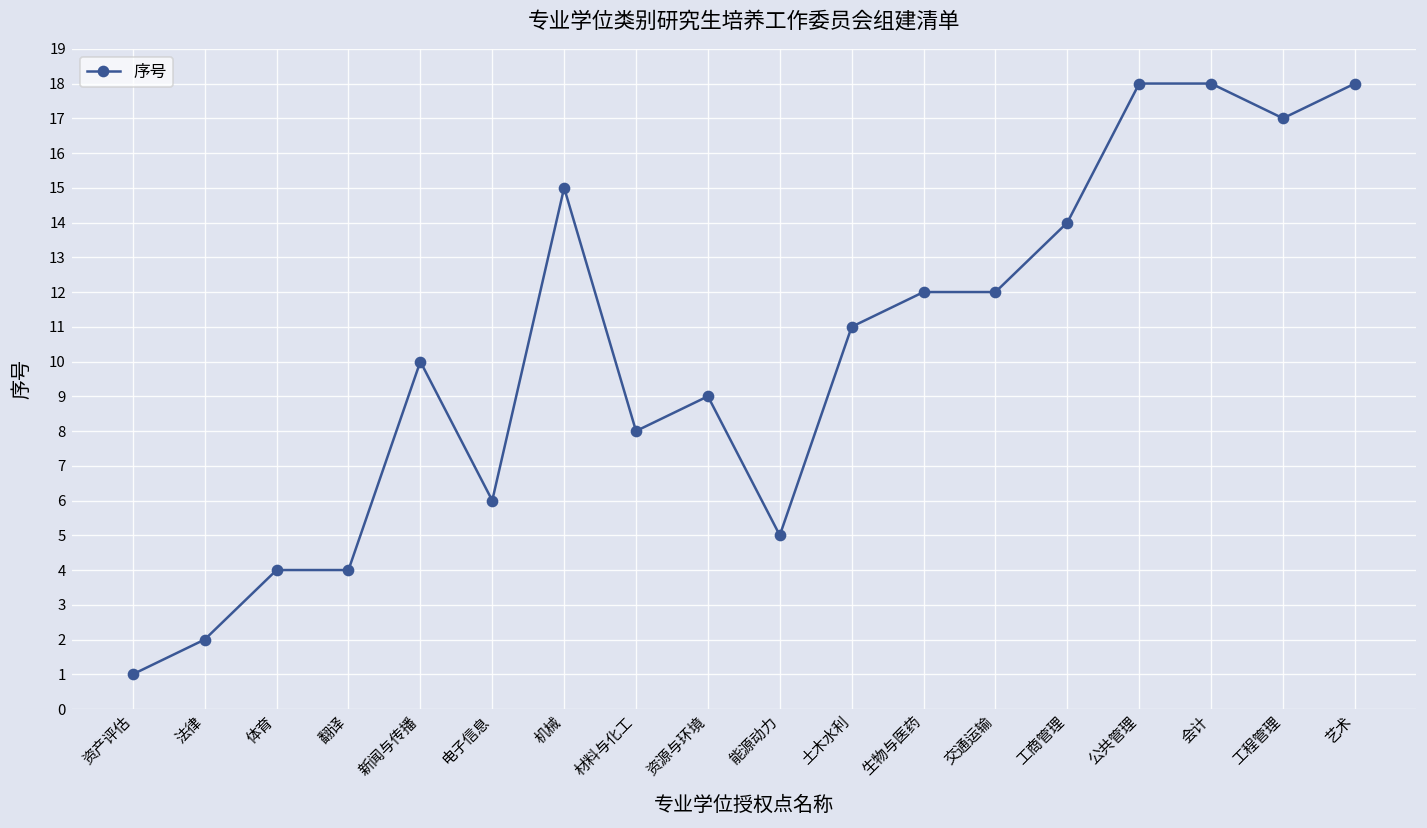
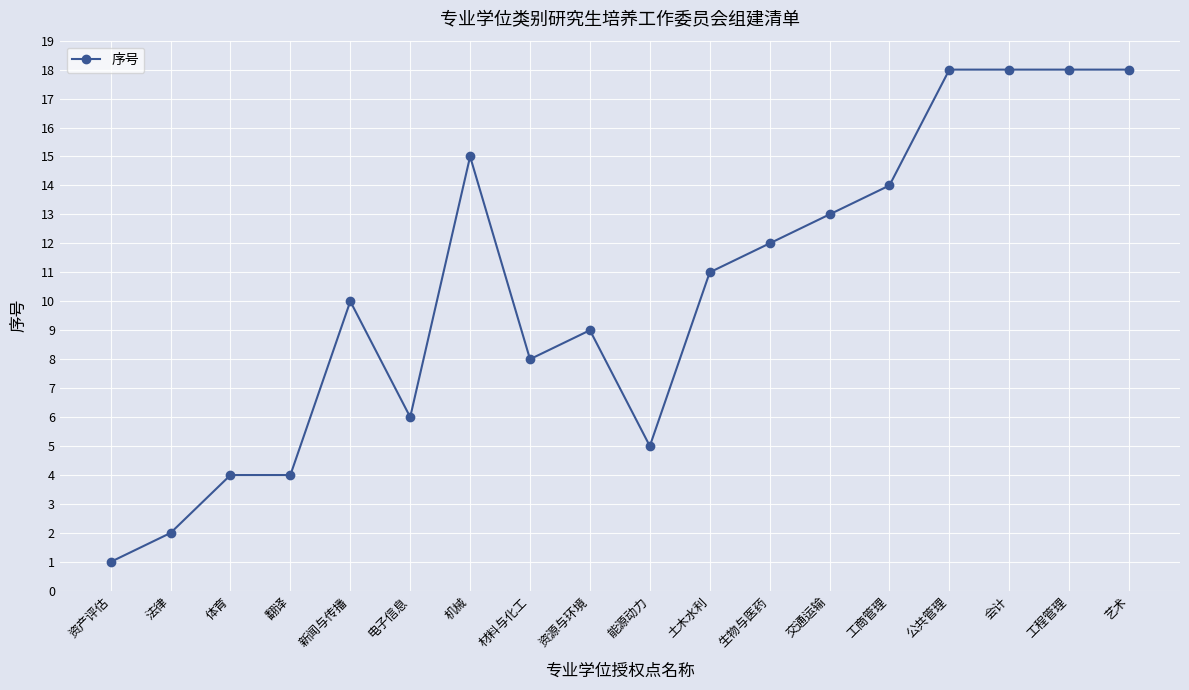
交通运输: 12 -> 13
工程管理: 17 -> 18
